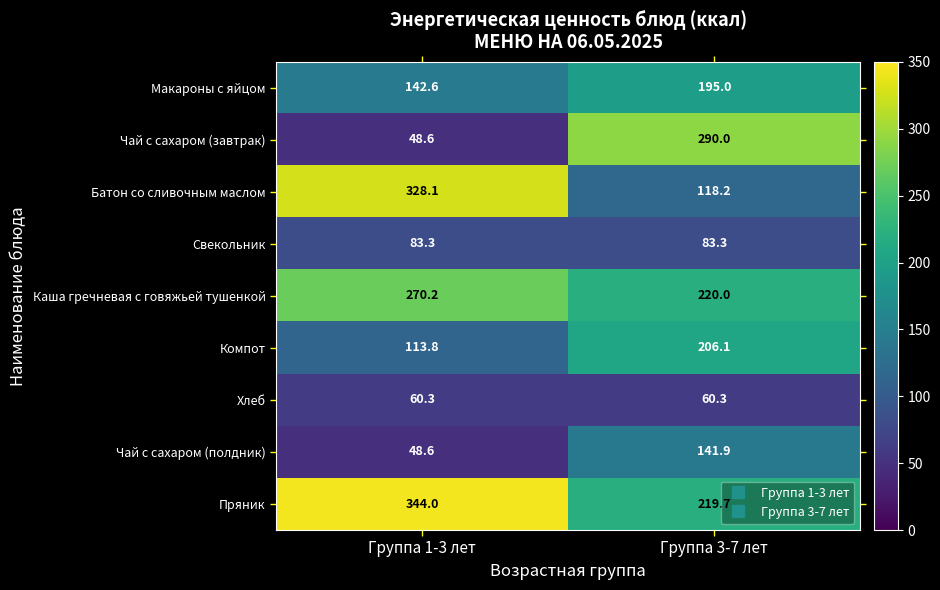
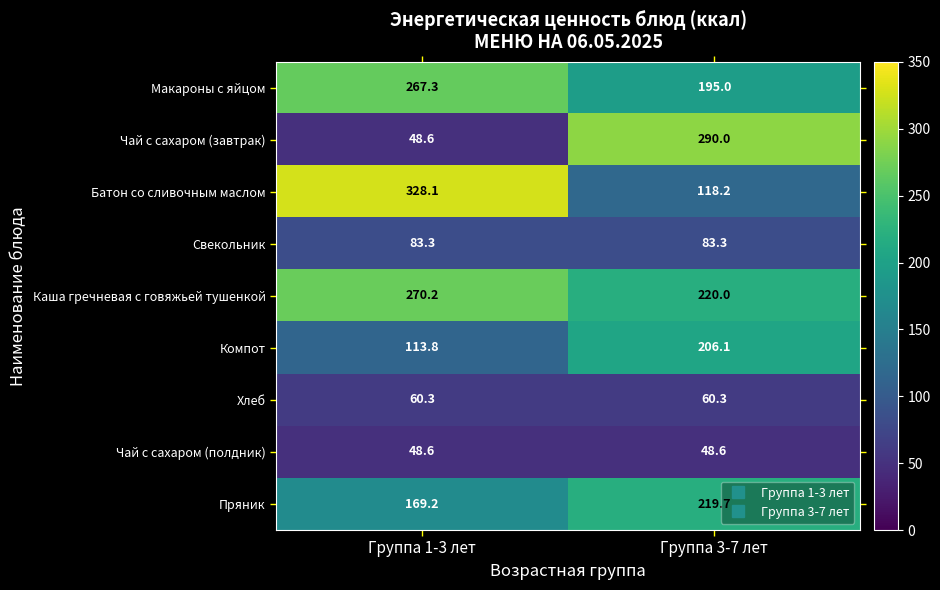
Макароны с яйцом, Группа 1-3 лет: 142.6 -> 267.3
Чай с сахаром (полдник), Группа 3-7 лет: 141.9 -> 48.6
Пряник, Группа 1-3 лет: 344.0 -> 169.2
